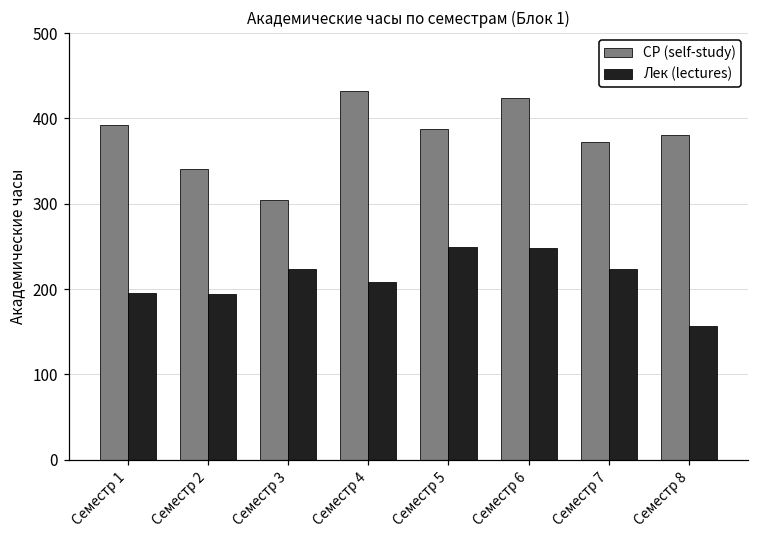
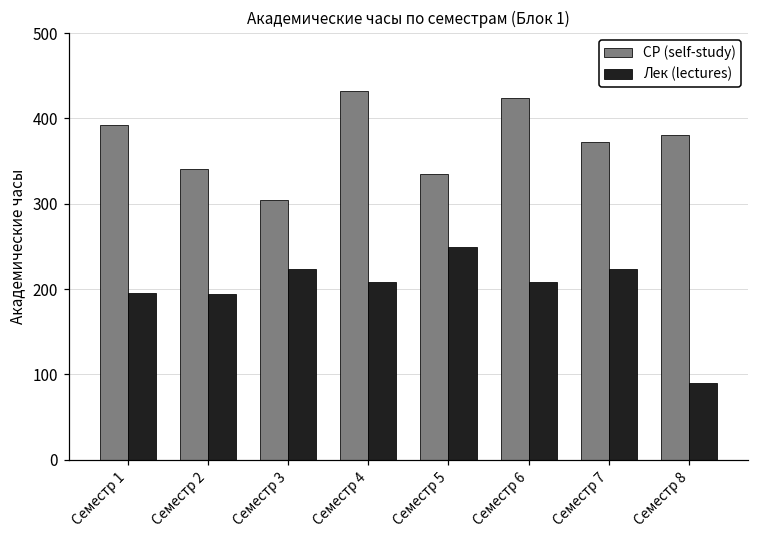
СР (self-study), Семестр 5: 390 -> 340
Лек (lectures), Семестр 6: 250 -> 210
Лек (lectures), Семестр 8: 160 -> 90
